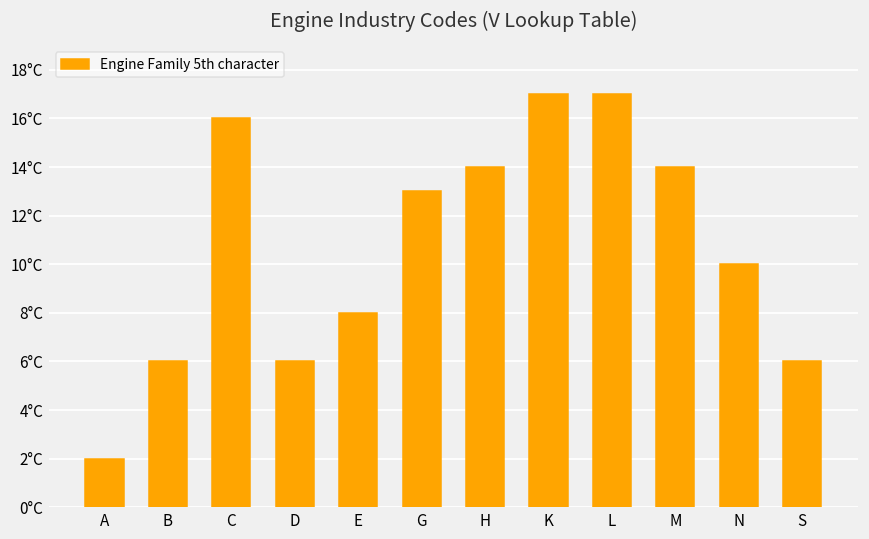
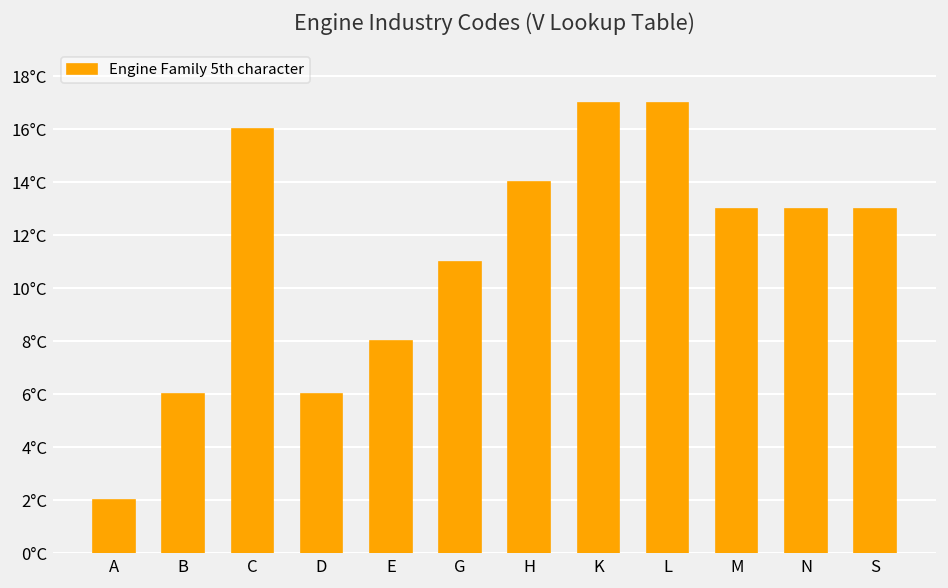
G: 13°C -> 11°C
M: 14°C -> 13°C
N: 10°C -> 13°C
S: 6°C -> 13°C
